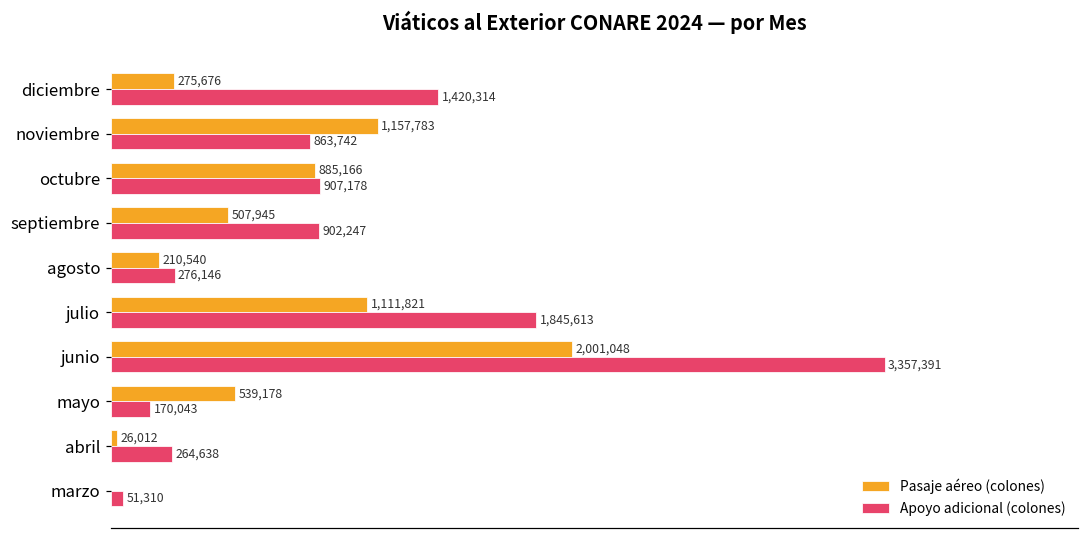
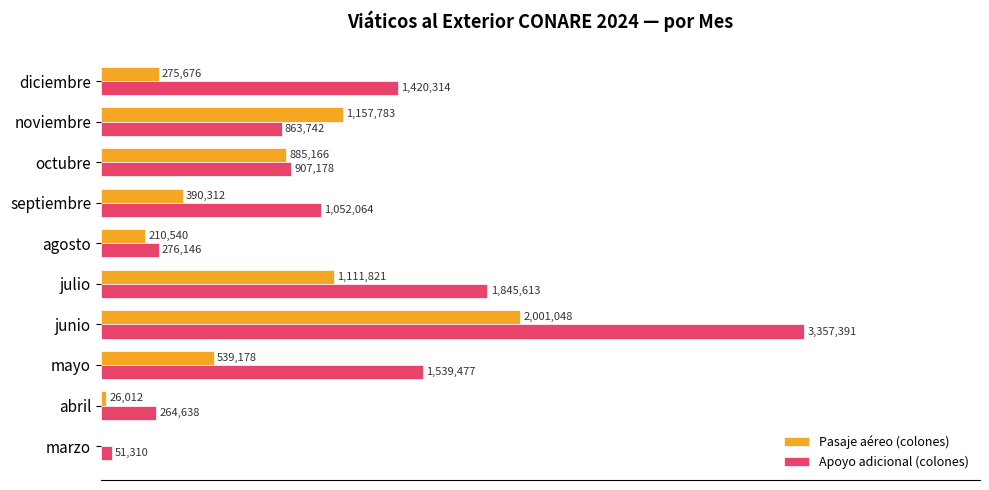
Pasaje aéreo (colones), septiembre: 507,945 -> 390,312
Apoyo adicional (colones), septiembre: 902,247 -> 1,052,064
Apoyo adicional (colones), mayo: 170,043 -> 1,539,477
